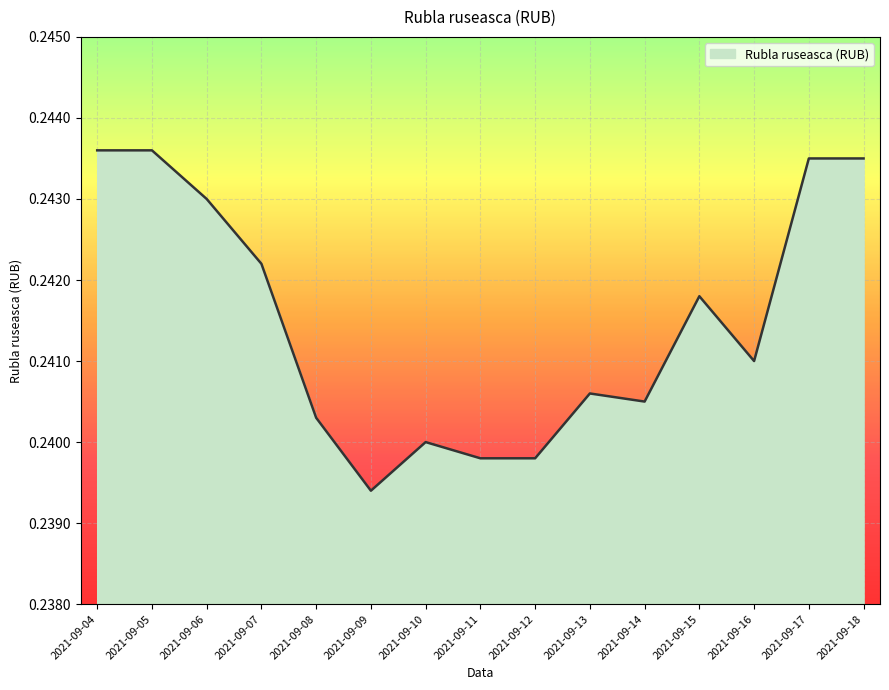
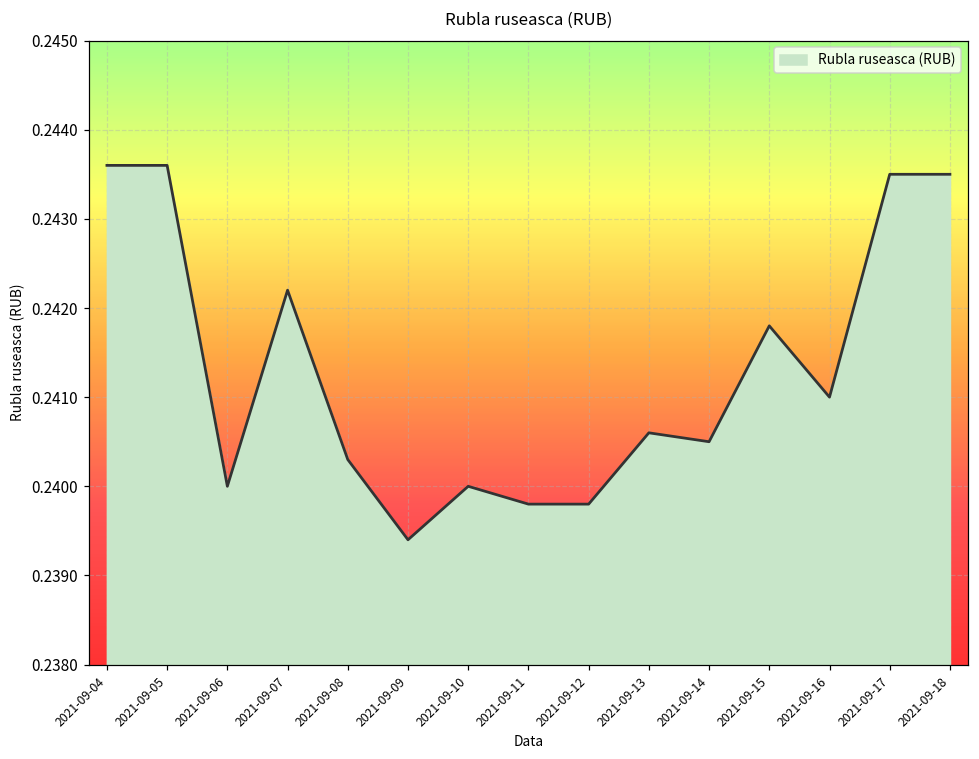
2021-09-06: 0.243 -> 0.240
